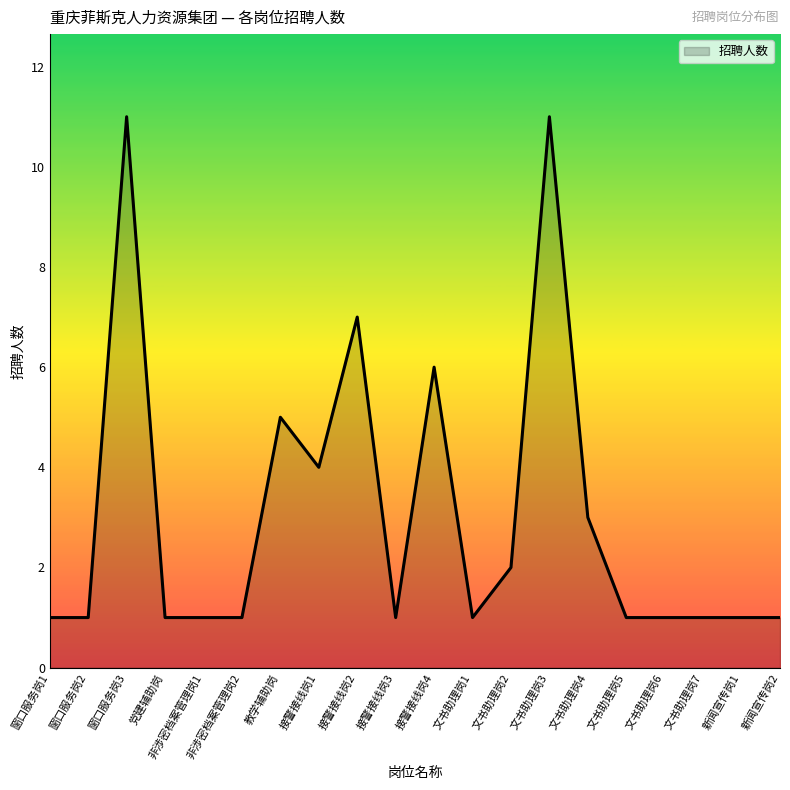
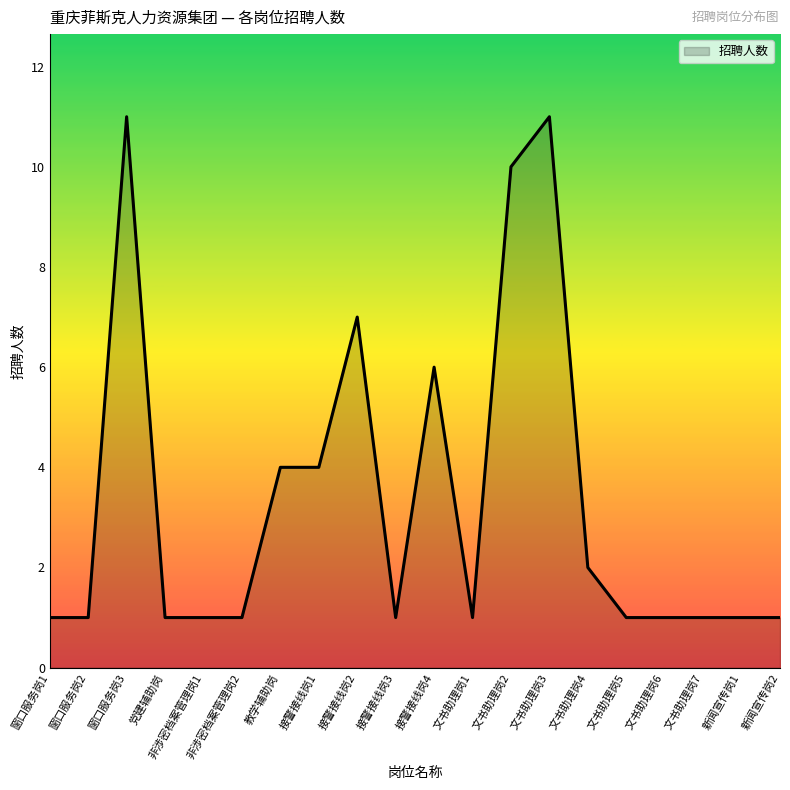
教学辅助岗: 5 -> 4
文书助理岗2: 2 -> 10
文书助理岗4: 3 -> 2
